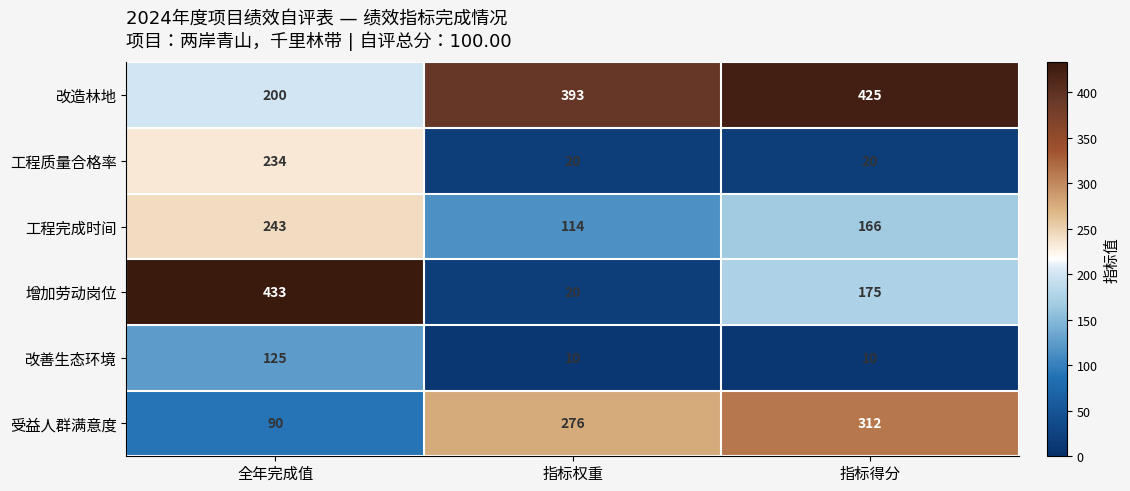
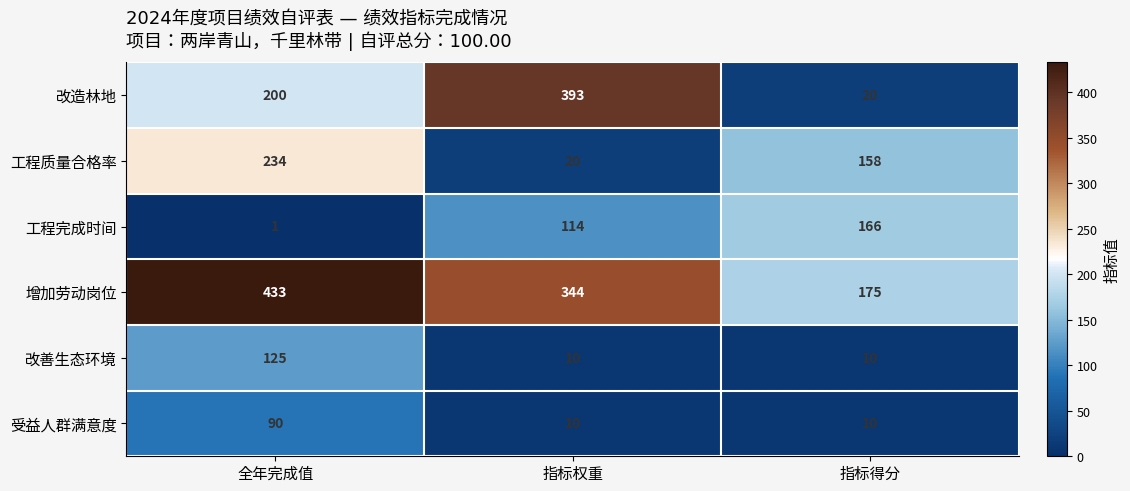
改造林地, 指标得分: 425 -> 20
工程质量合格率, 指标得分: 20 -> 158
工程完成时间, 全年完成值: 243 -> 1
增加劳动岗位, 指标权重: 20 -> 344
受益人群满意度, 指标权重: 276 -> 10
受益人群满意度, 指标得分: 312 -> 10
